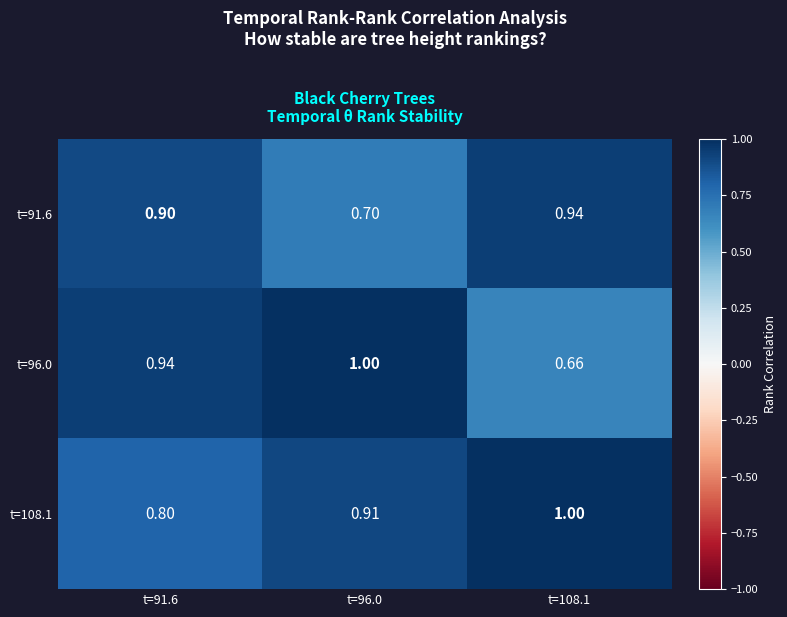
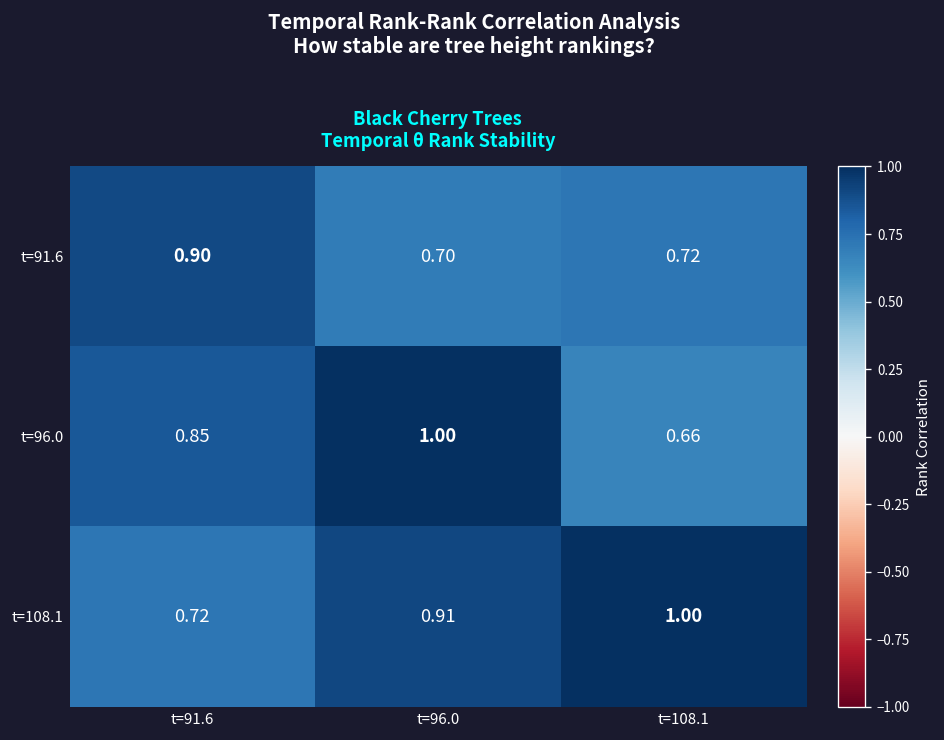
t=91.6, t=108.1: 0.94 -> 0.72
t=96.0, t=91.6: 0.94 -> 0.85
t=108.1, t=91.6: 0.80 -> 0.72
